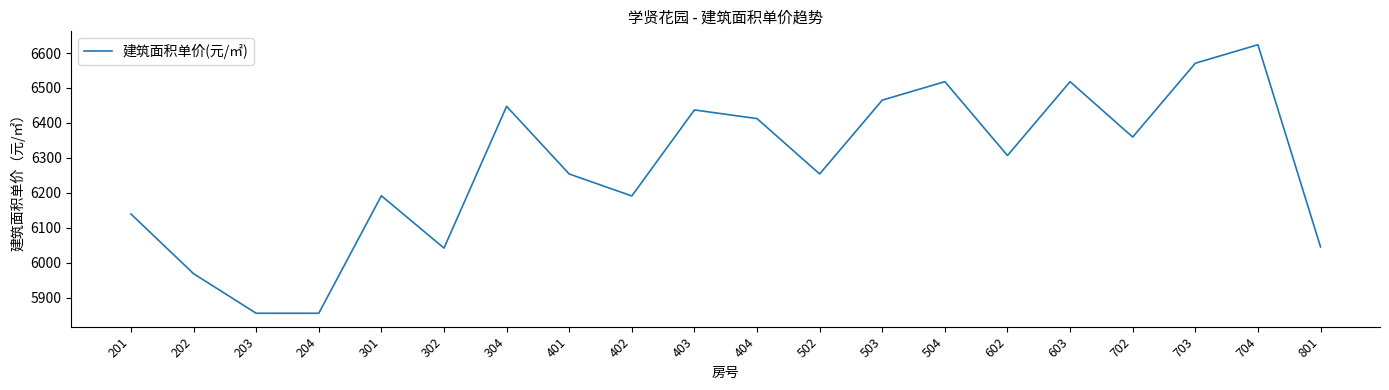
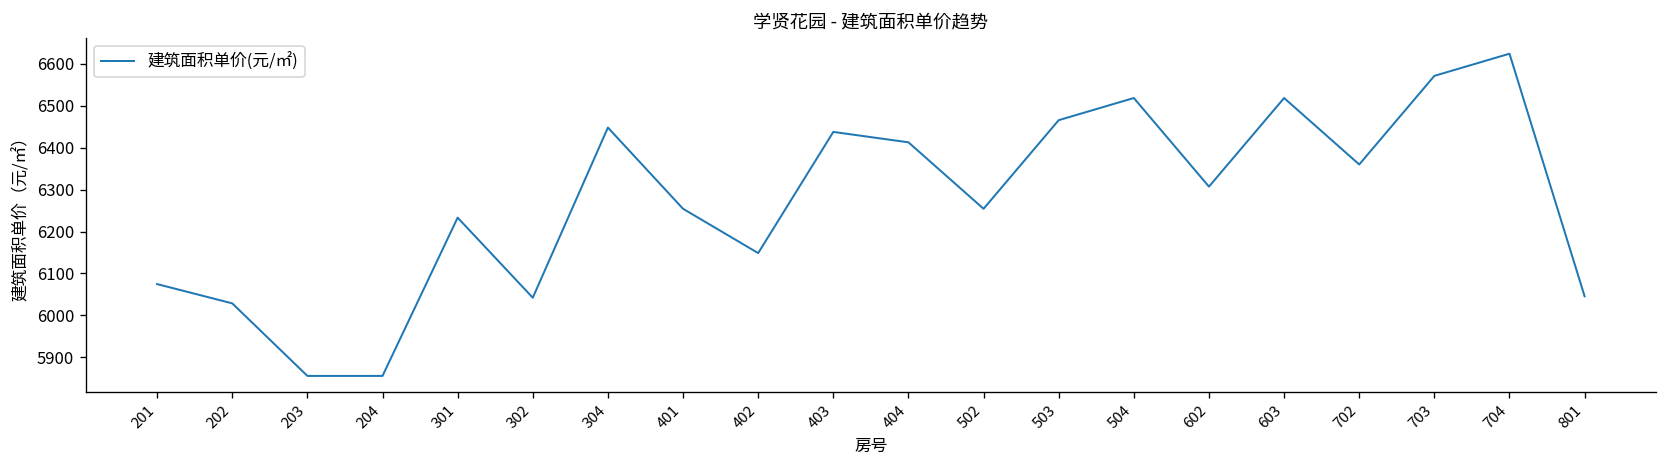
201: 6140 -> 6070
202: 5970 -> 6030
301: 6190 -> 6230
402: 6190 -> 6150
